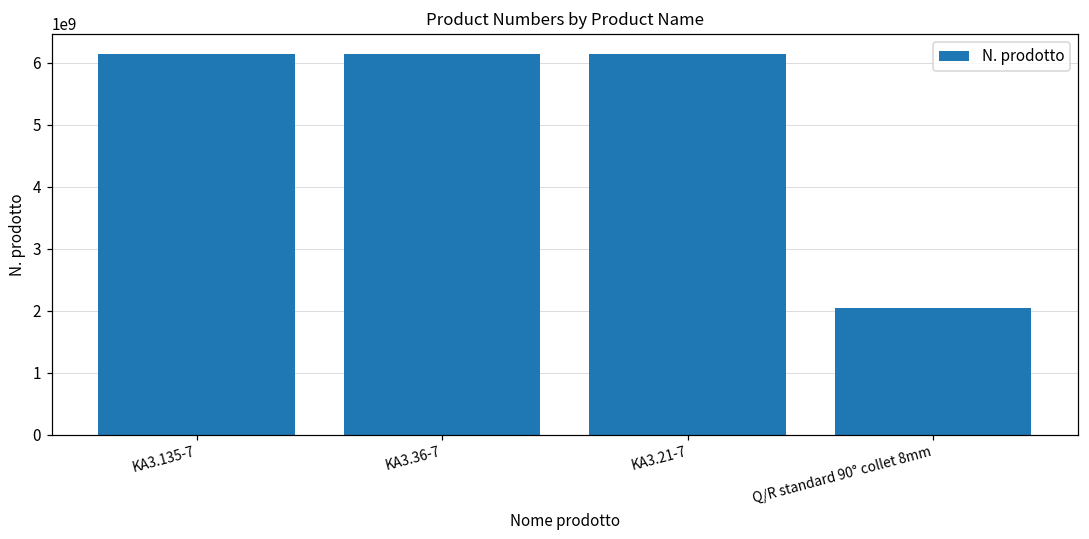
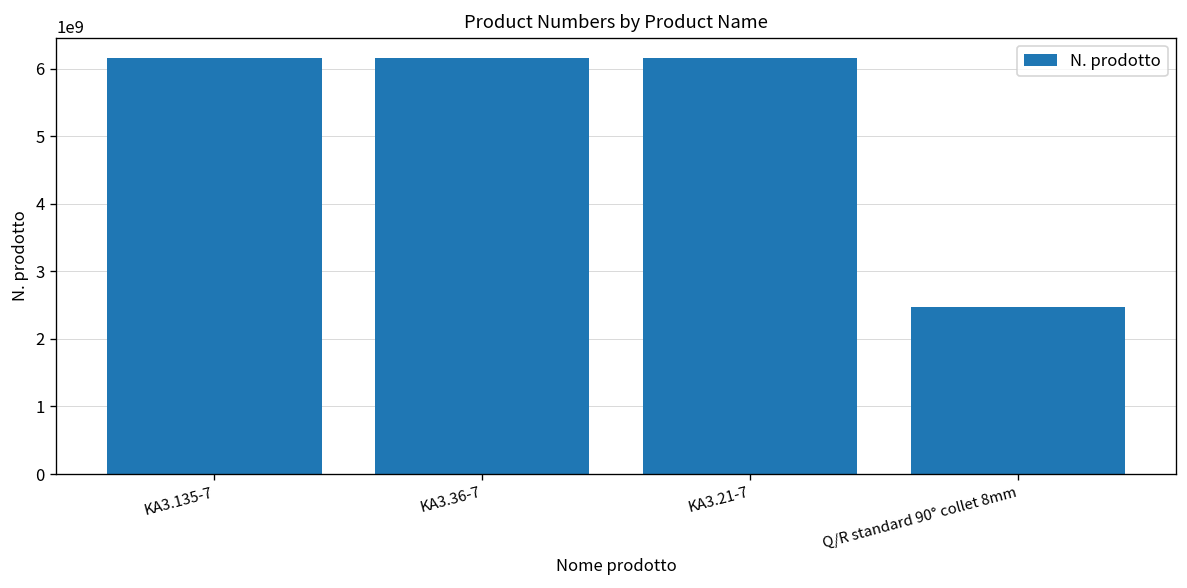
Q/R standard 90° collet 8mm: 2100000000 -> 2500000000
